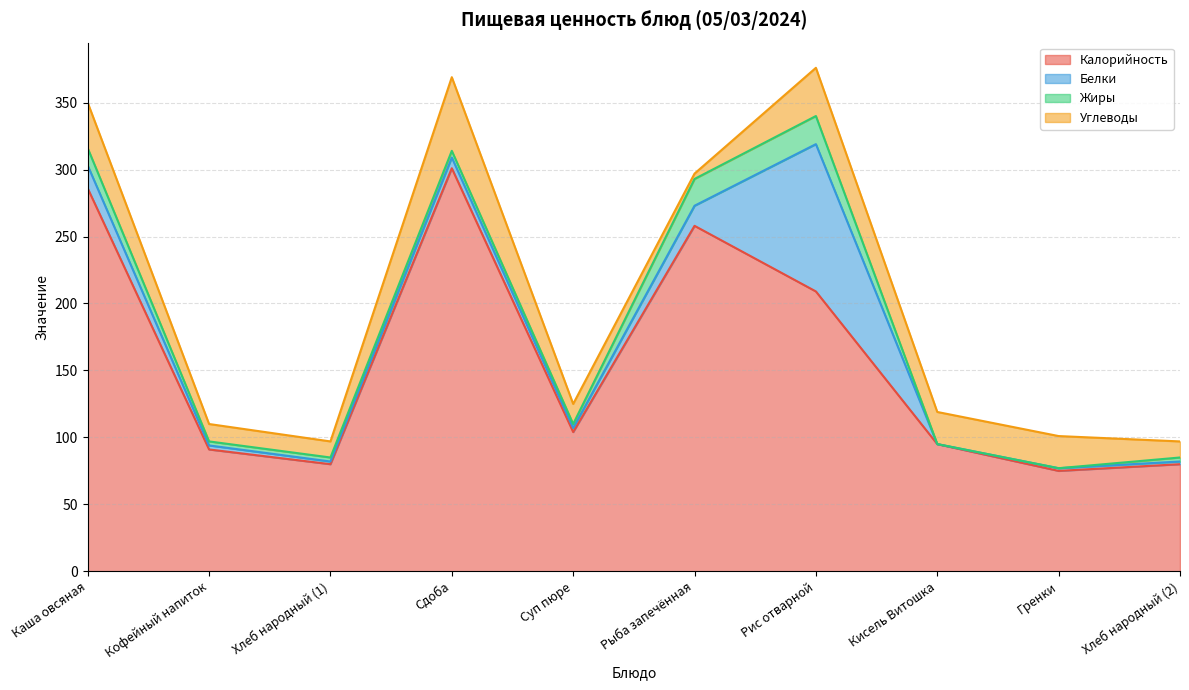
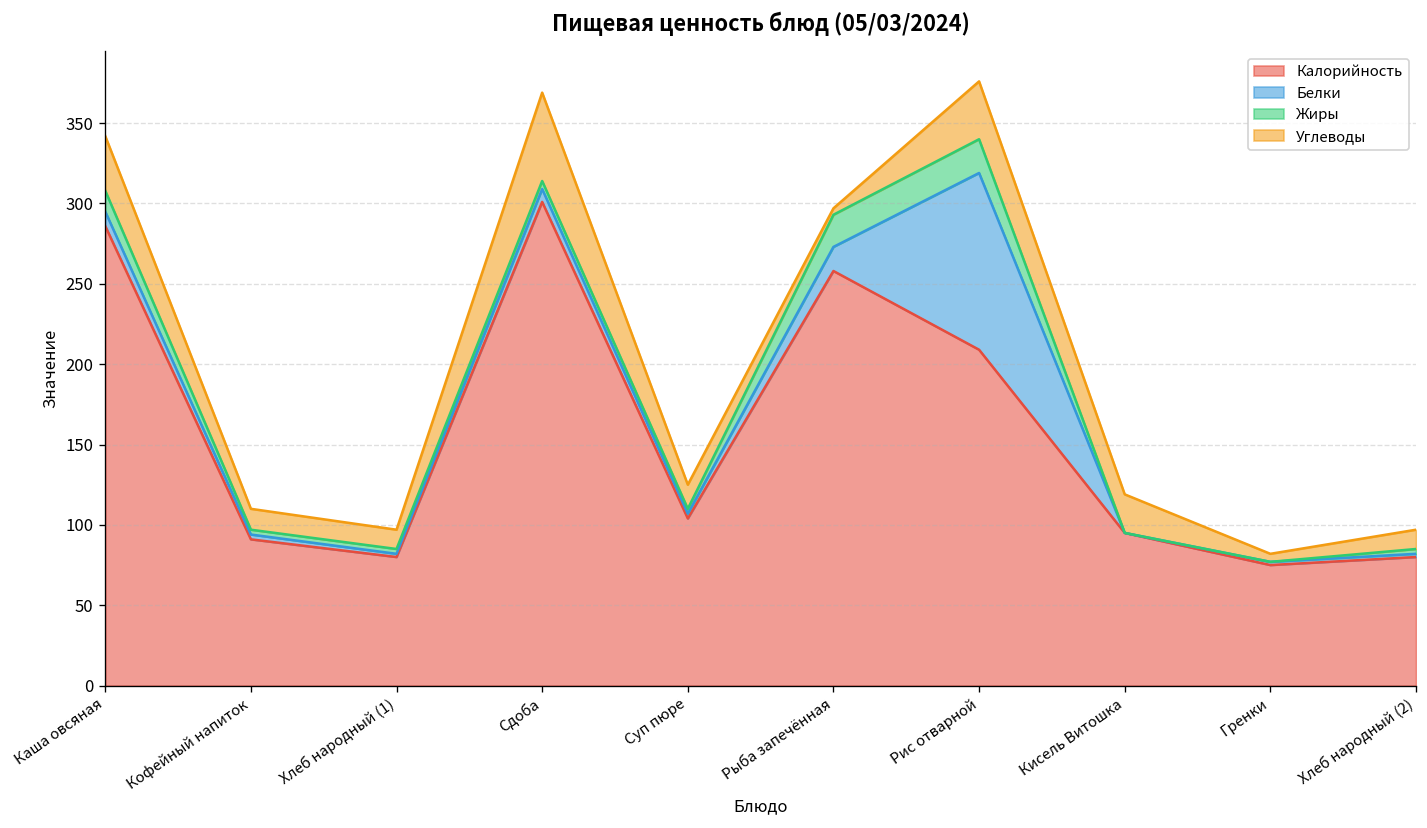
Белки, Каша овсяная: 17 -> 9
Углеводы, Гренки: 24 -> 5
